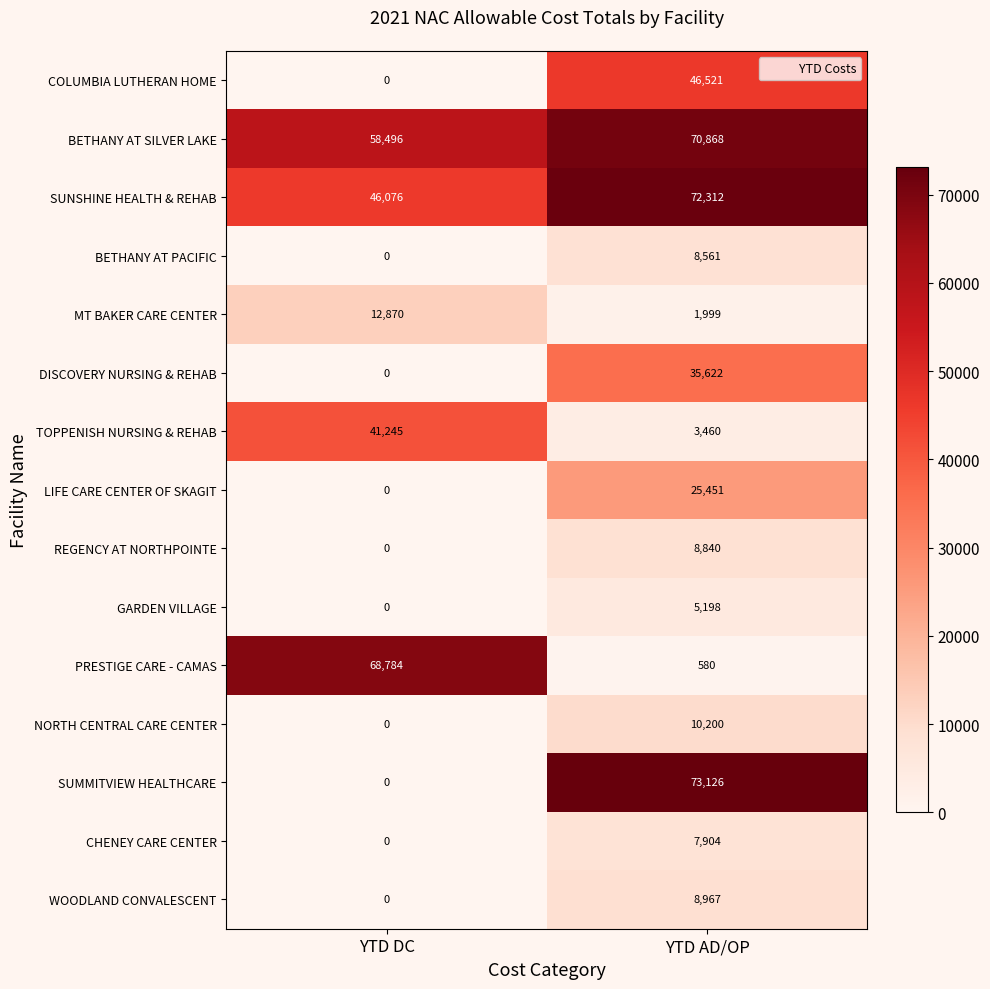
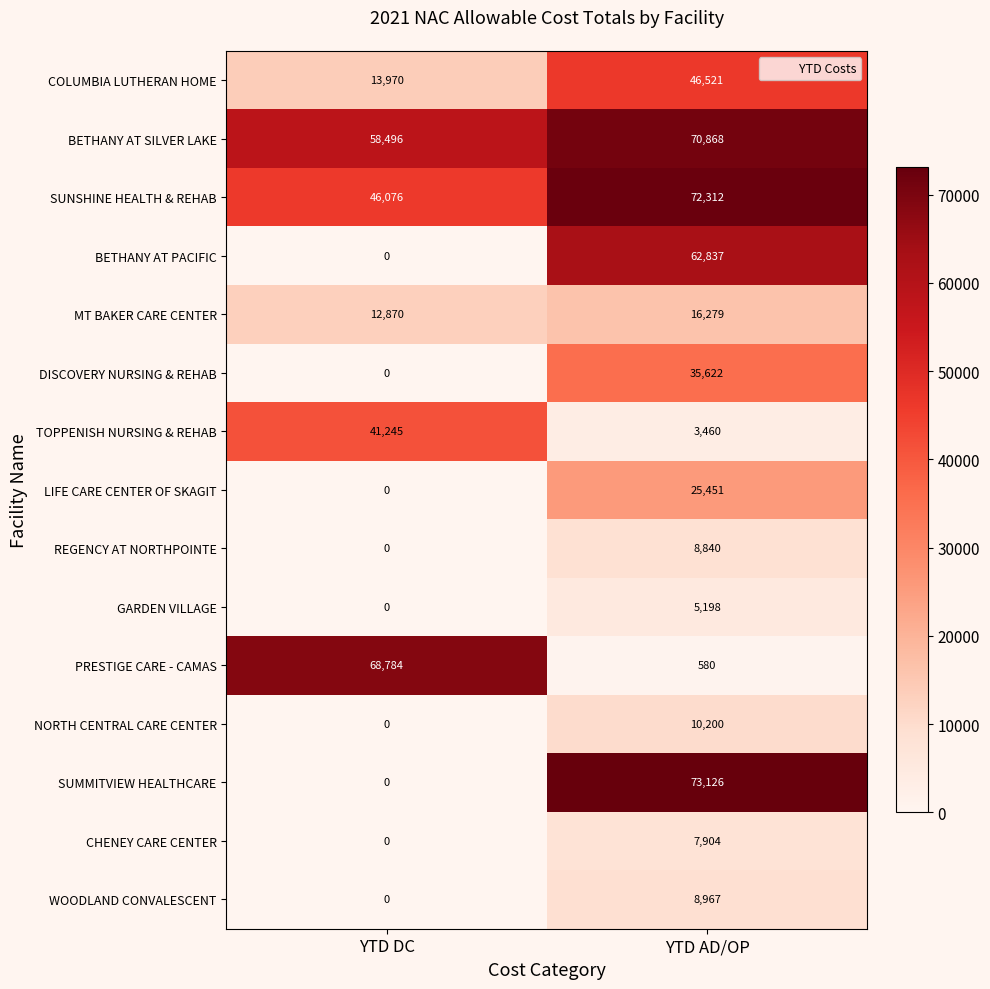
COLUMBIA LUTHERAN HOME, YTD DC: 0 -> 13,970
BETHANY AT PACIFIC, YTD AD/OP: 8,561 -> 62,837
MT BAKER CARE CENTER, YTD AD/OP: 1,999 -> 16,279
